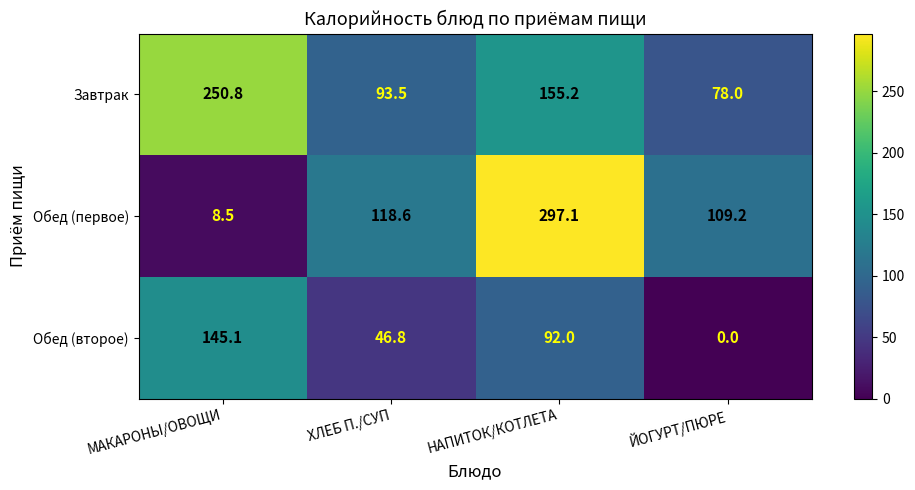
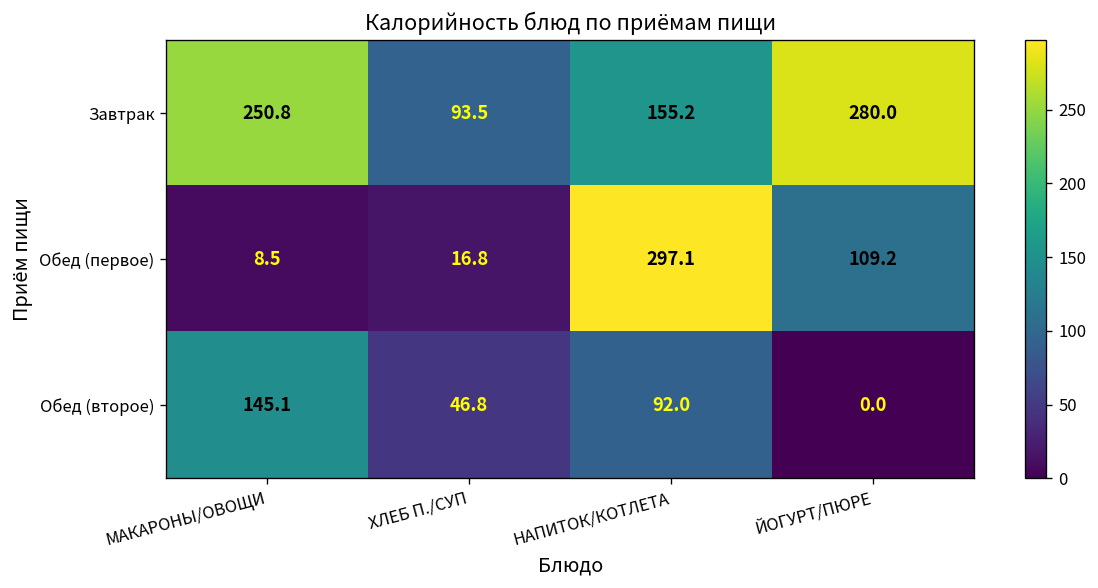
Завтрак, ЙОГУРТ/ПЮРЕ: 78.0 -> 280.0
Обед (первое), ХЛЕБ П./СУП: 118.6 -> 16.8
